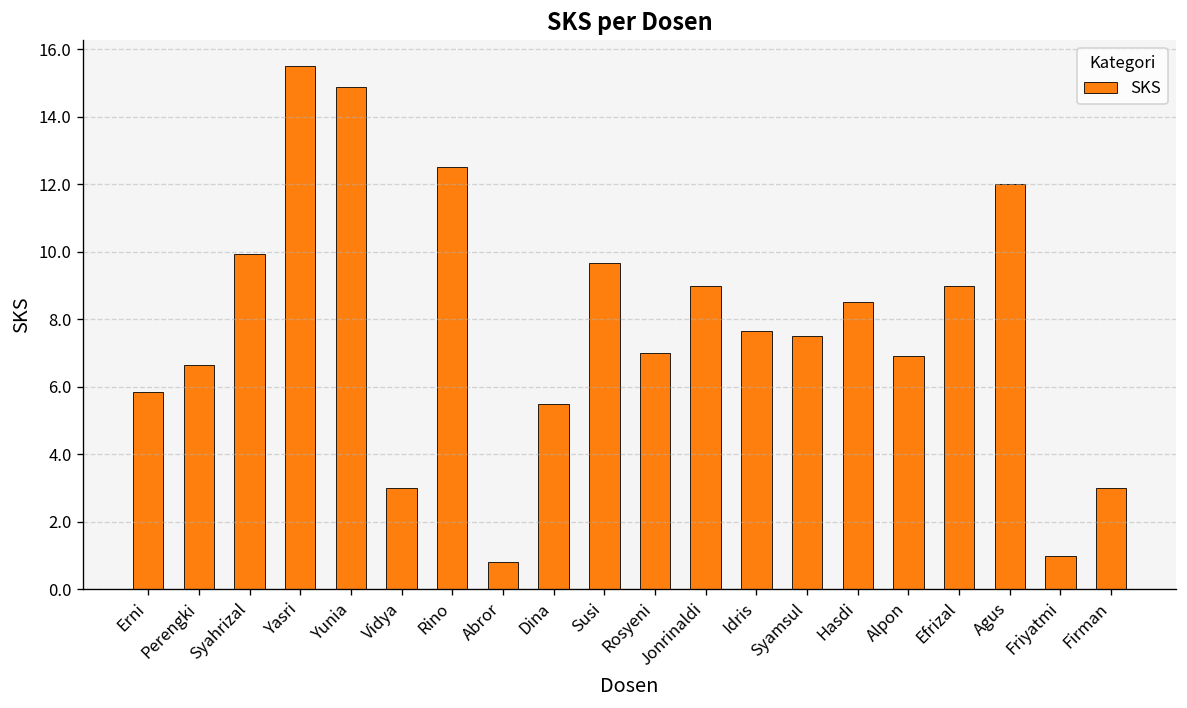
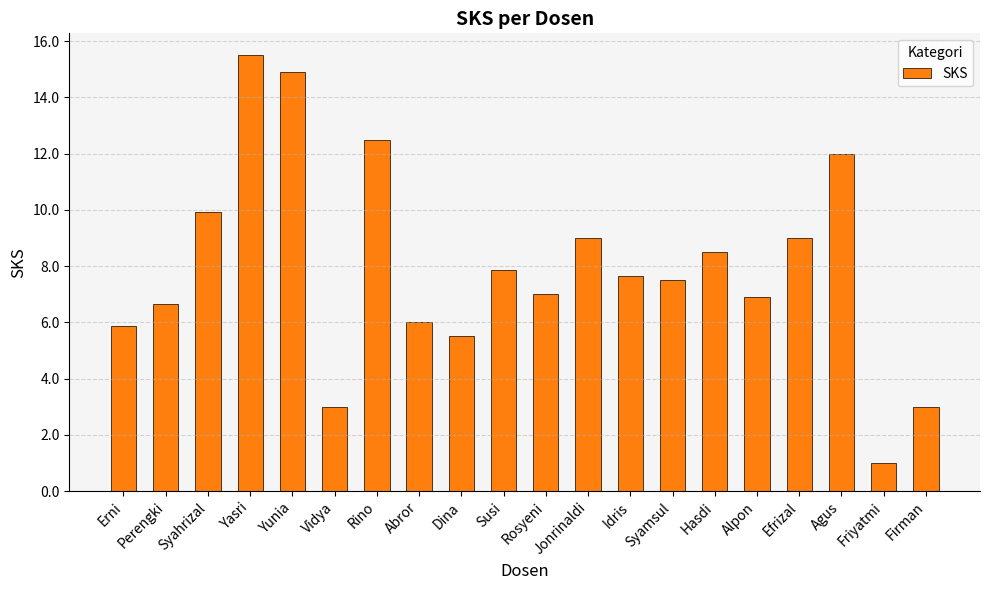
Abror: 0.8 -> 6.0
Susi: 9.7 -> 7.9
